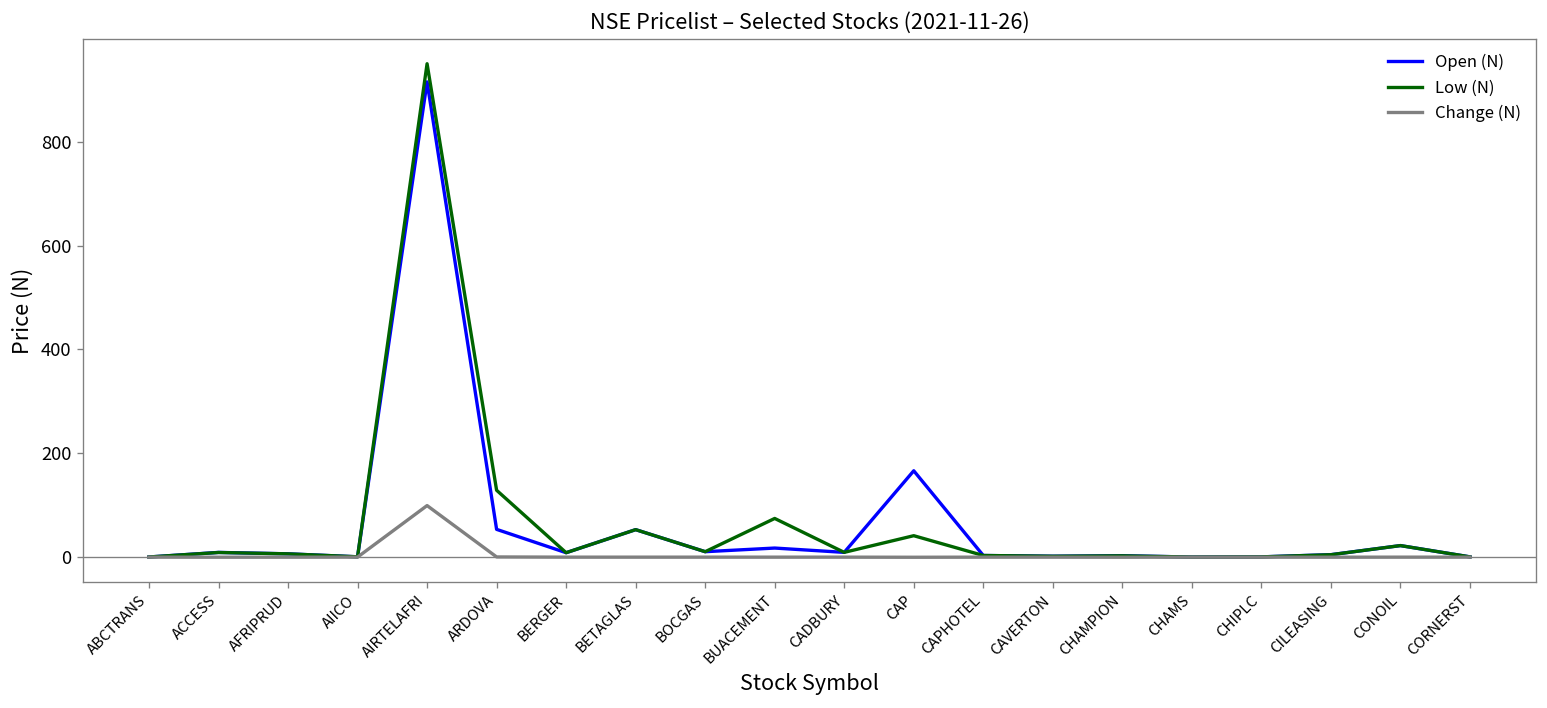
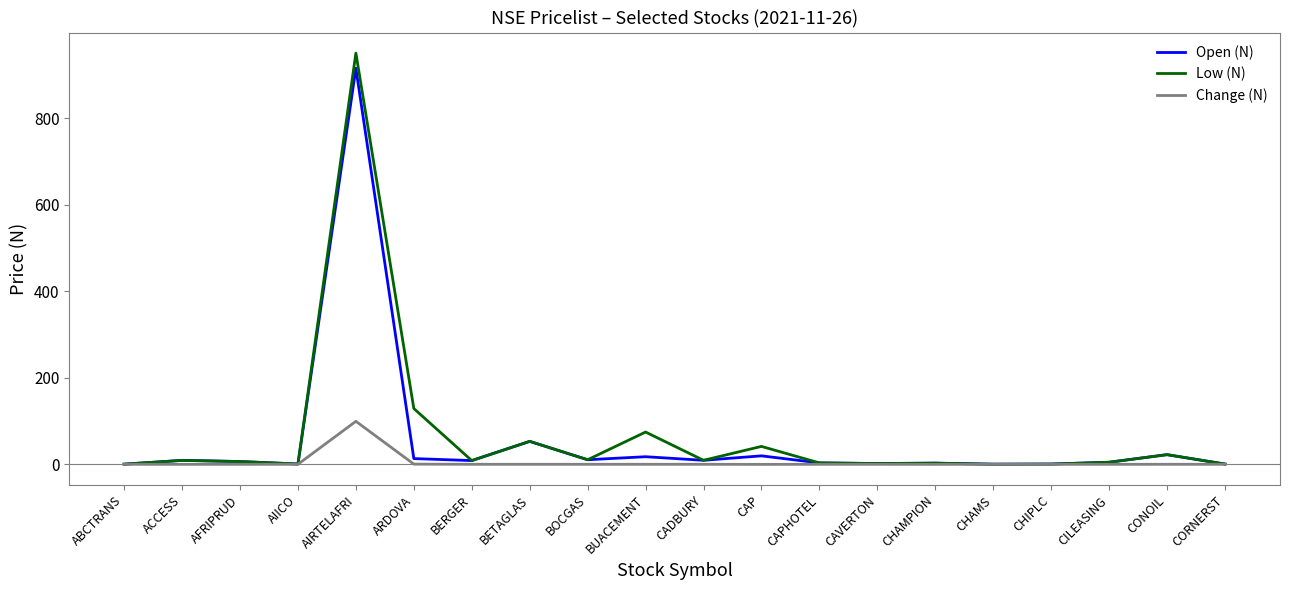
Open (N), ARDOVA: 50 -> 10
Open (N), CAP: 170 -> 20
